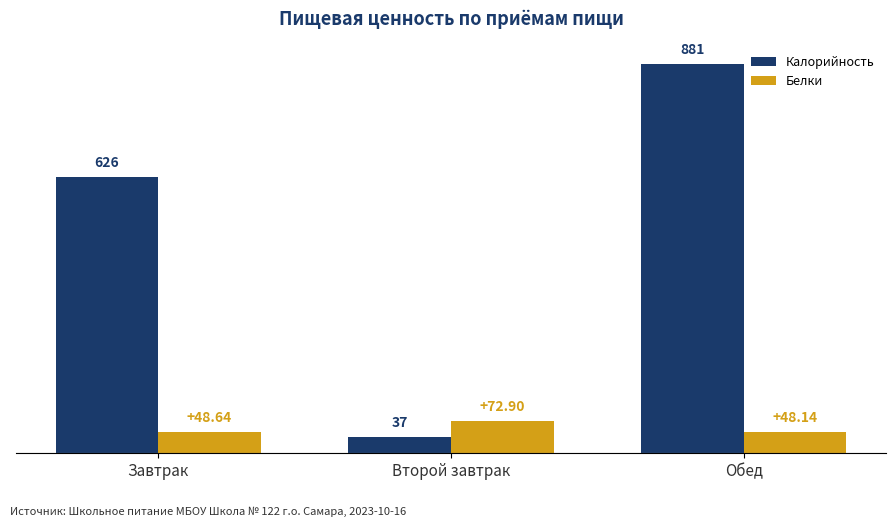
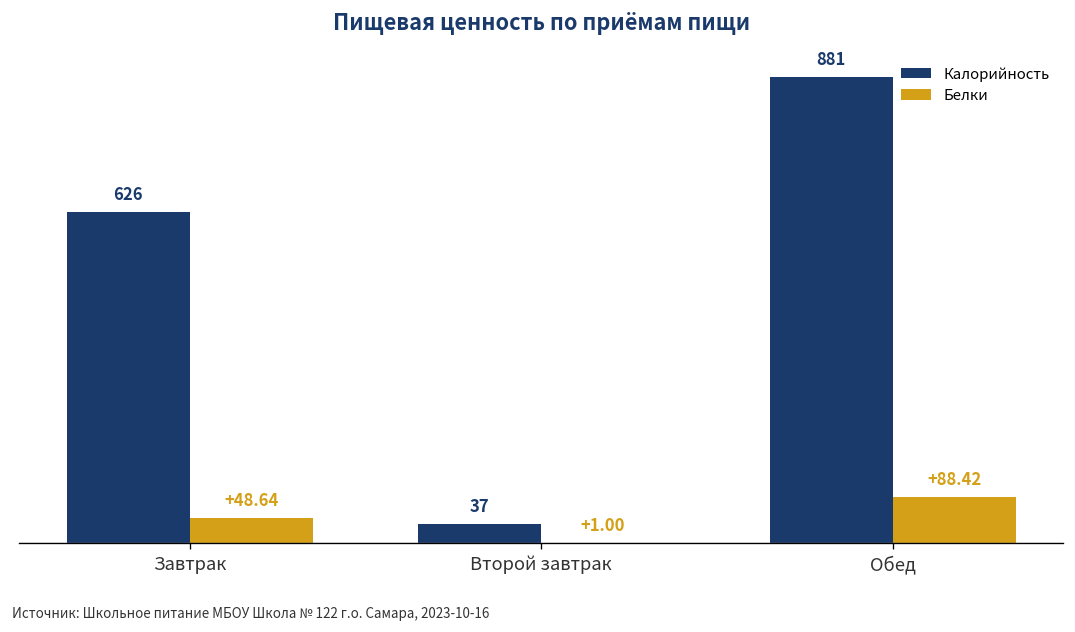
Белки, Второй завтрак: +72.90 -> +1.00
Белки, Обед: +48.14 -> +88.42
